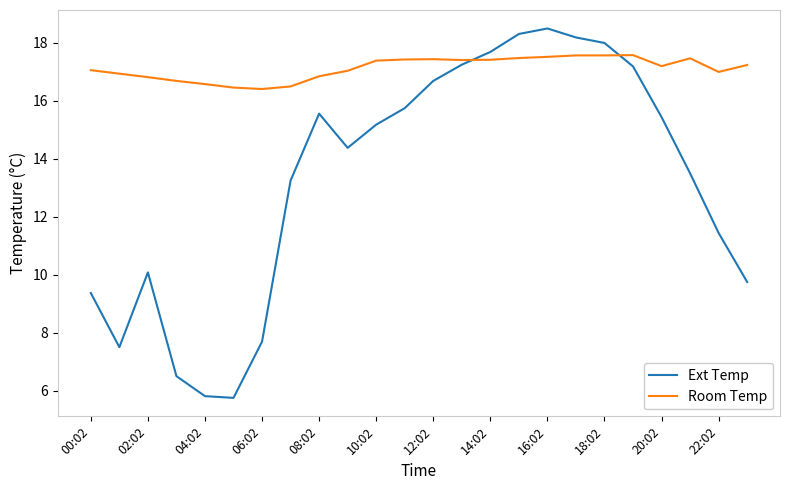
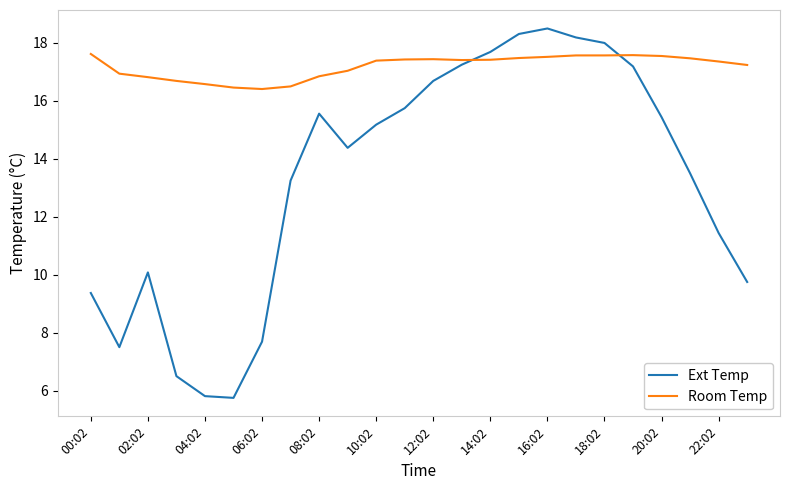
Room Temp, 00:02: 17.1 -> 17.6
Room Temp, 20:02: 17.2 -> 17.6
Room Temp, 22:02: 17.0 -> 17.4
